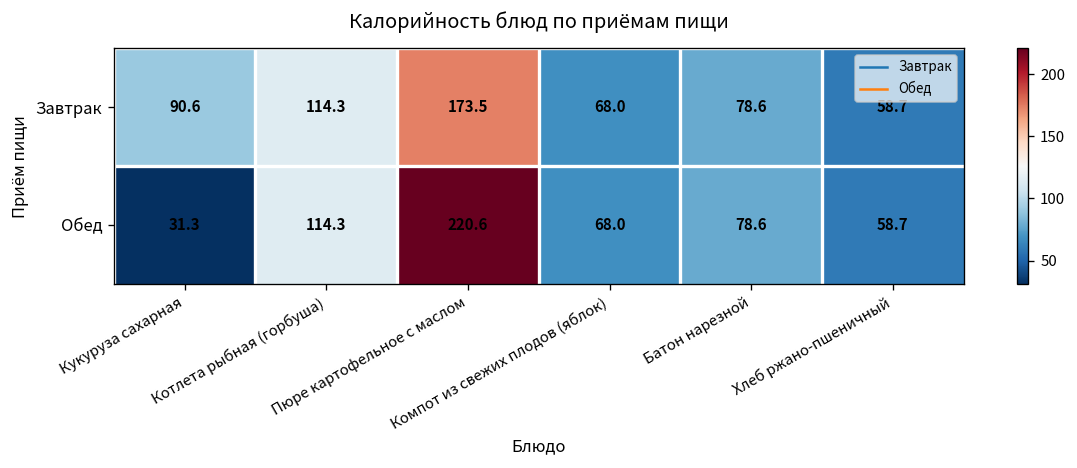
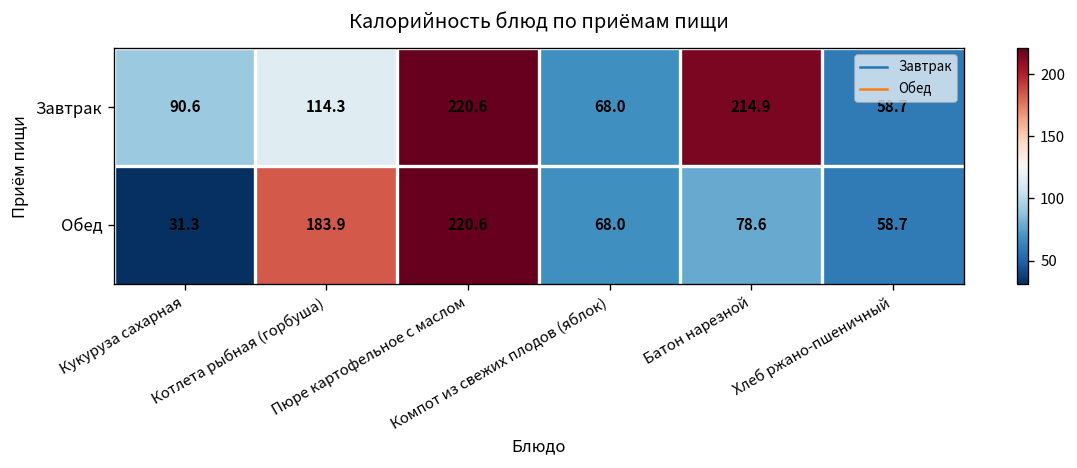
Завтрак, Пюре картофельное с маслом: 173.5 -> 220.6
Завтрак, Батон нарезной: 78.6 -> 214.9
Обед, Котлета рыбная (горбуша): 114.3 -> 183.9
